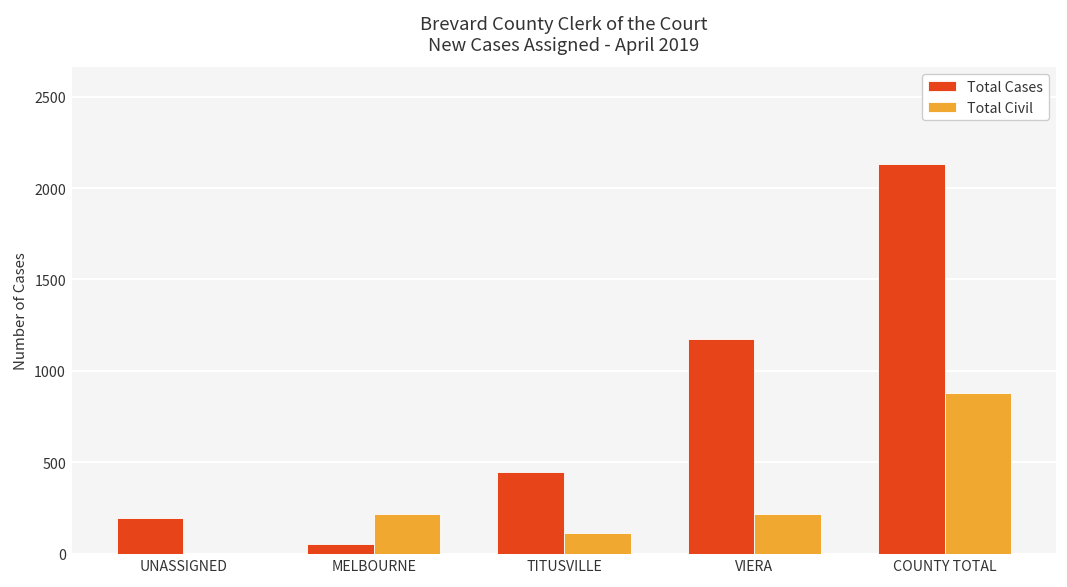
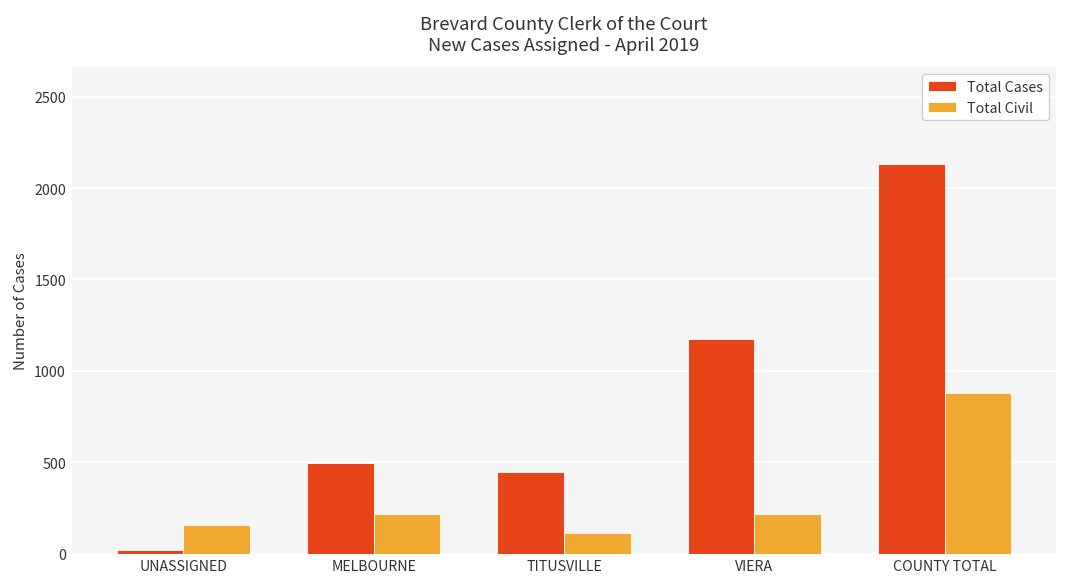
Total Cases, UNASSIGNED: 190 -> 20
Total Civil, UNASSIGNED: 0 -> 160
Total Cases, MELBOURNE: 60 -> 500
